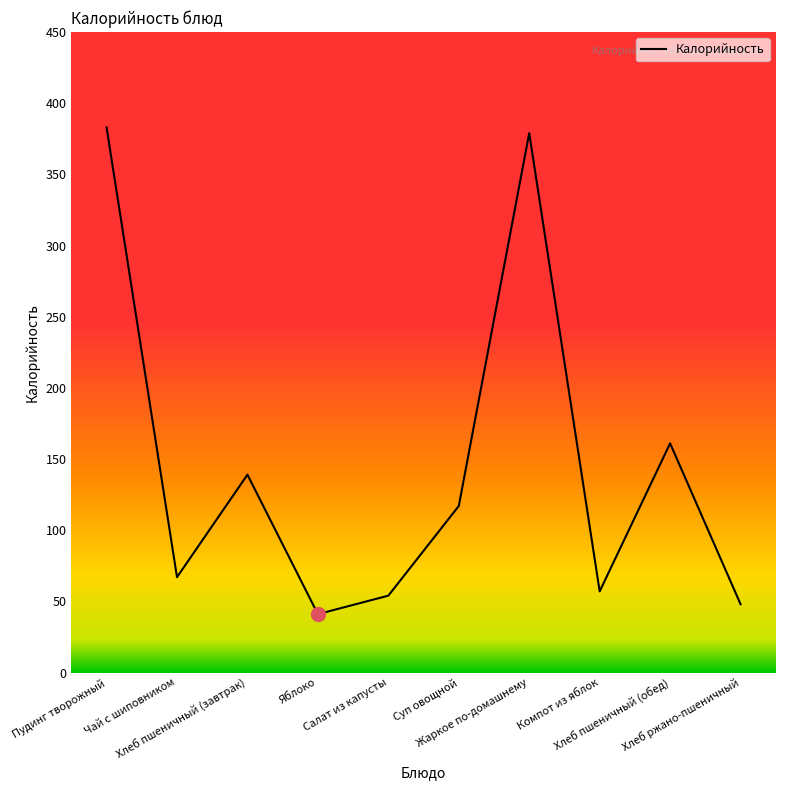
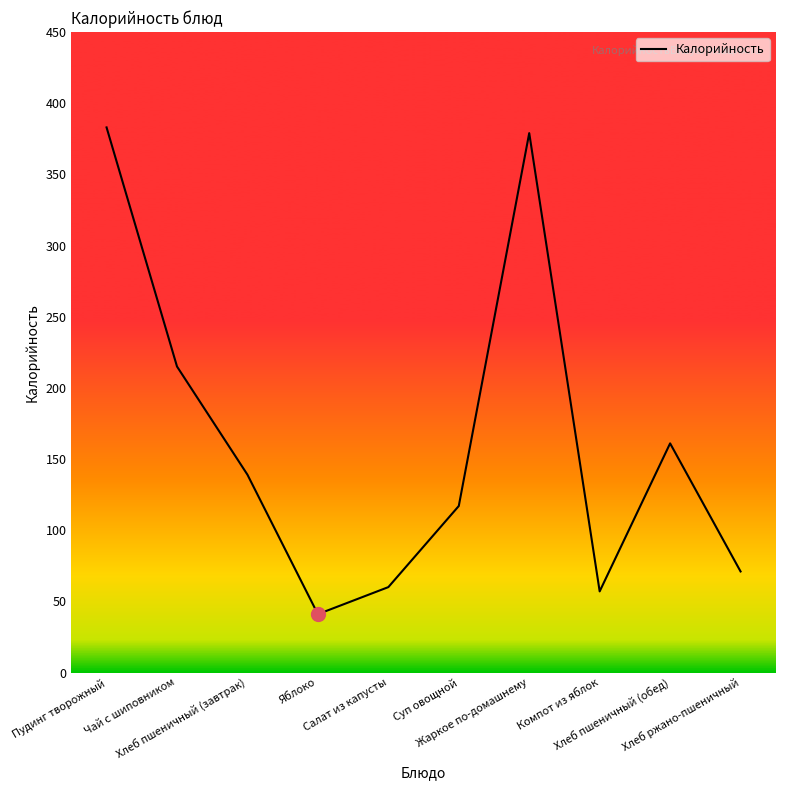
Калорийность, Чай с шиповником: 67 -> 215
Калорийность, Салат из капусты: 54 -> 60
Калорийность, Хлеб ржано-пшеничный: 48 -> 71
